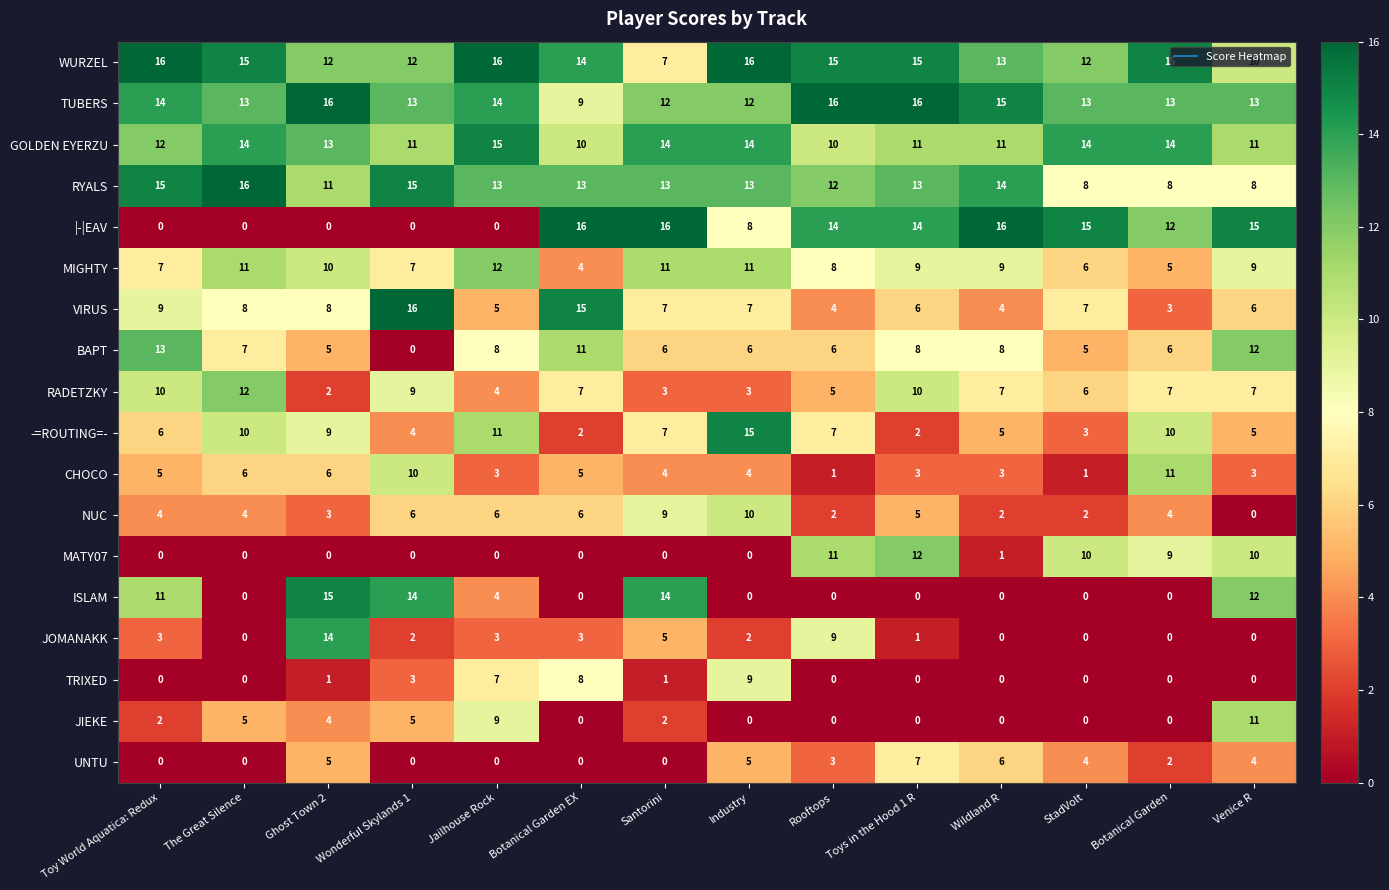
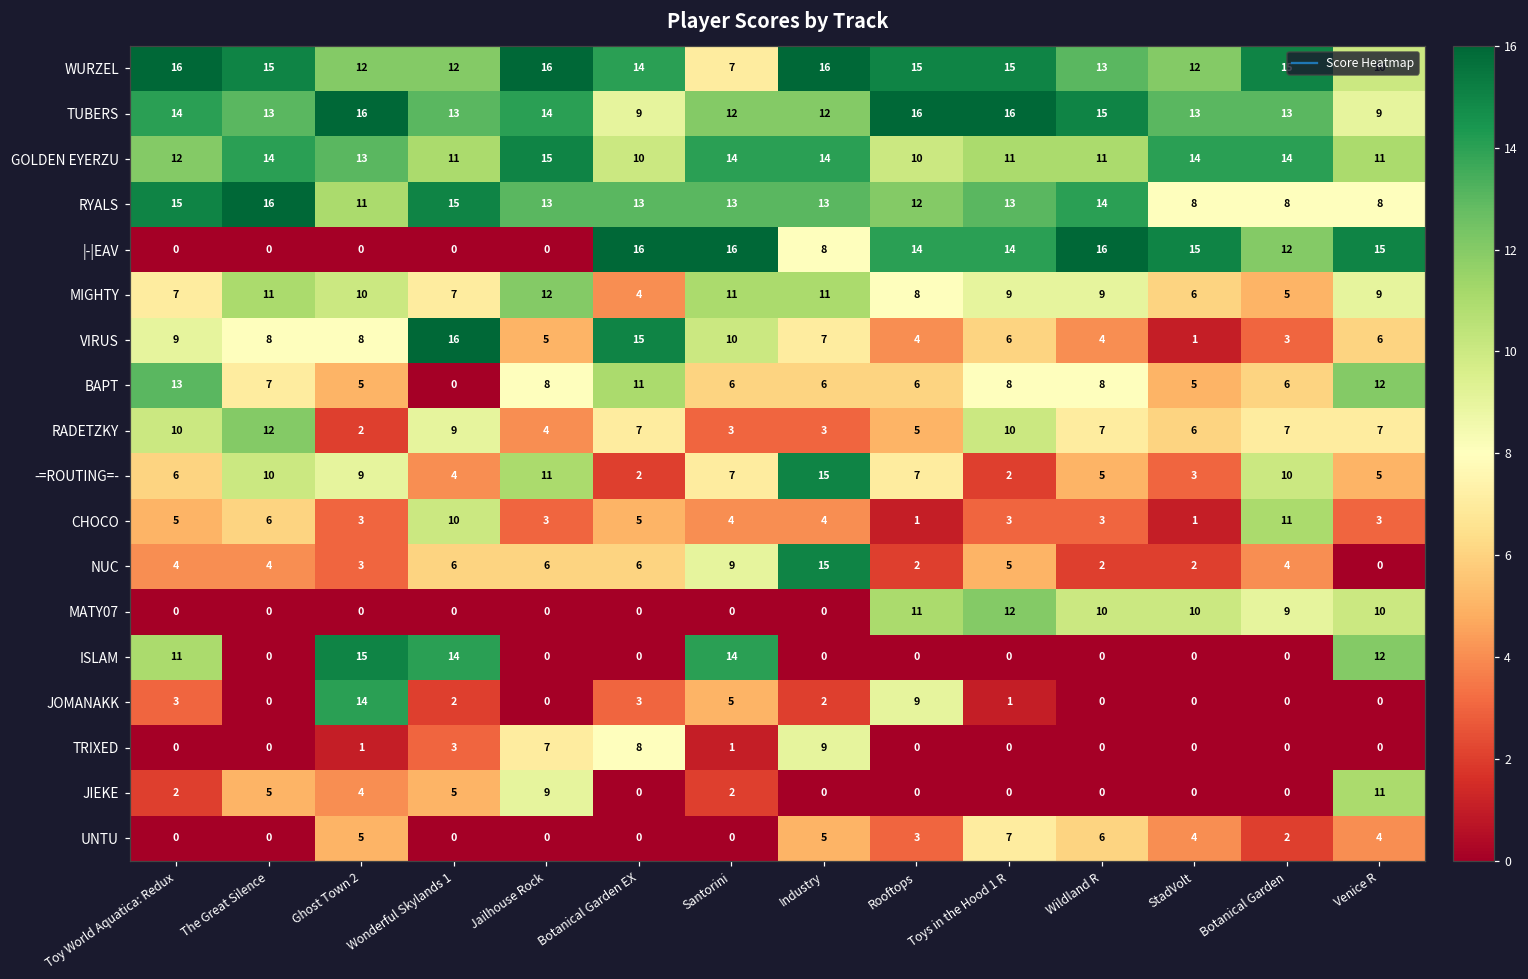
TUBERS, Venice R: 13 -> 9
VIRUS, Santorini: 7 -> 10
VIRUS, StadVolt: 7 -> 1
CHOCO, Ghost Town 2: 6 -> 3
NUC, Industry: 10 -> 15
MATY07, Wildland R: 1 -> 10
ISLAM, Jailhouse Rock: 4 -> 0
JOMANAKK, Jailhouse Rock: 3 -> 0
